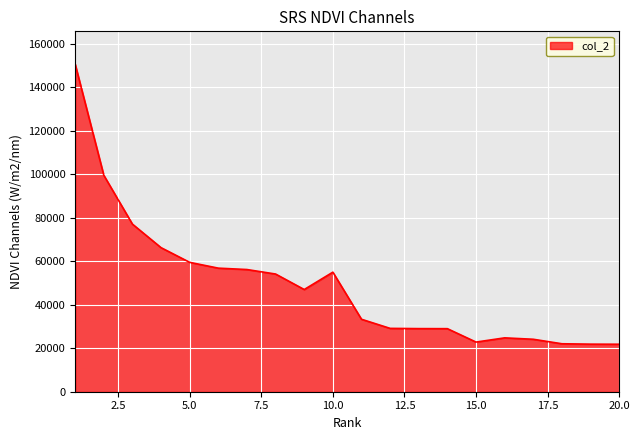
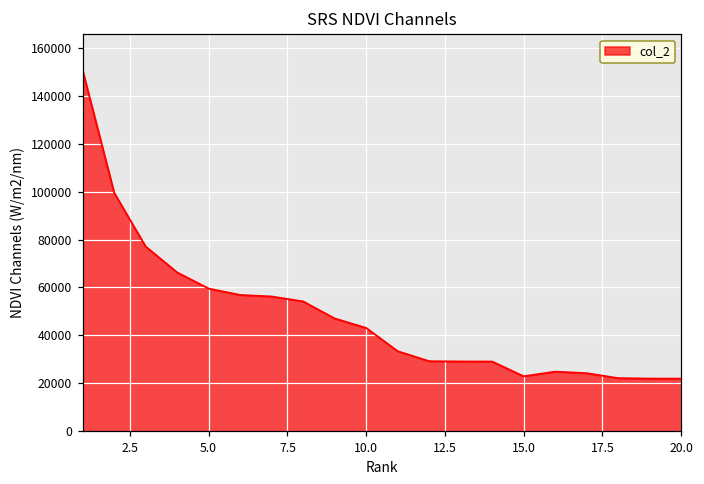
10.0: 55000 -> 43000
